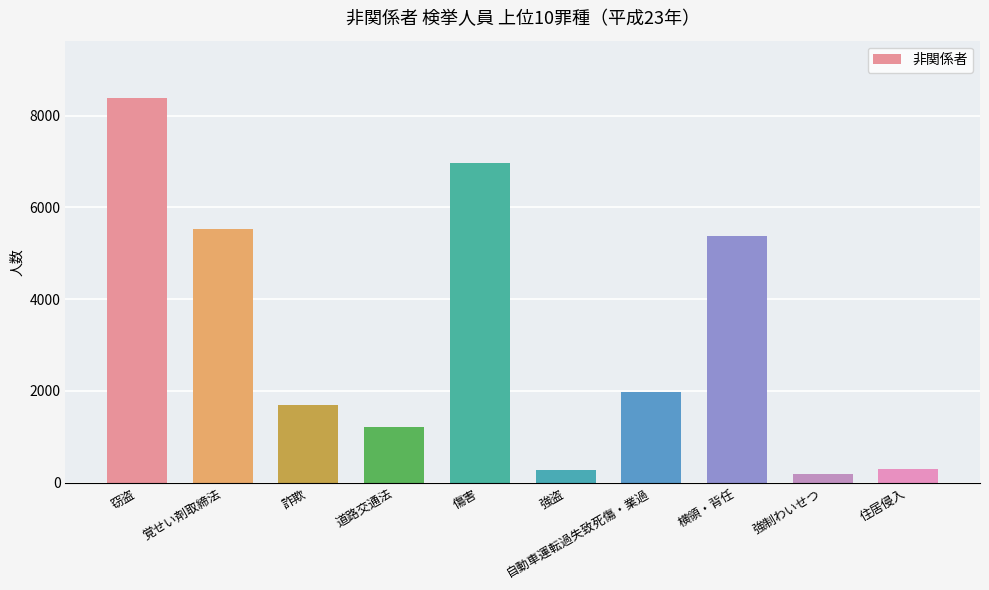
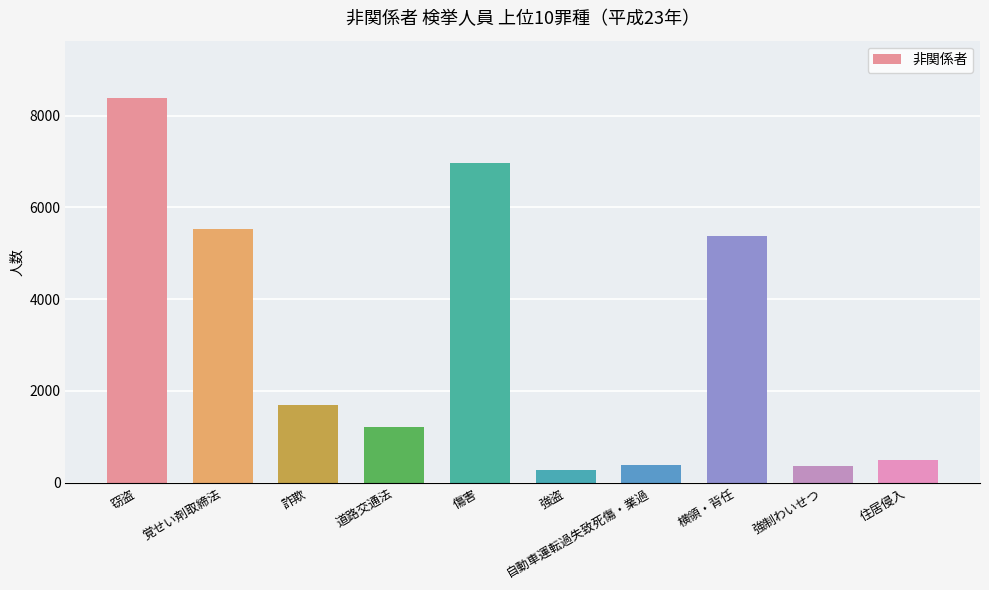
自動車運転過失致死傷・業過: 2000 -> 400
強制わいせつ: 200 -> 400
住居侵入: 300 -> 500
